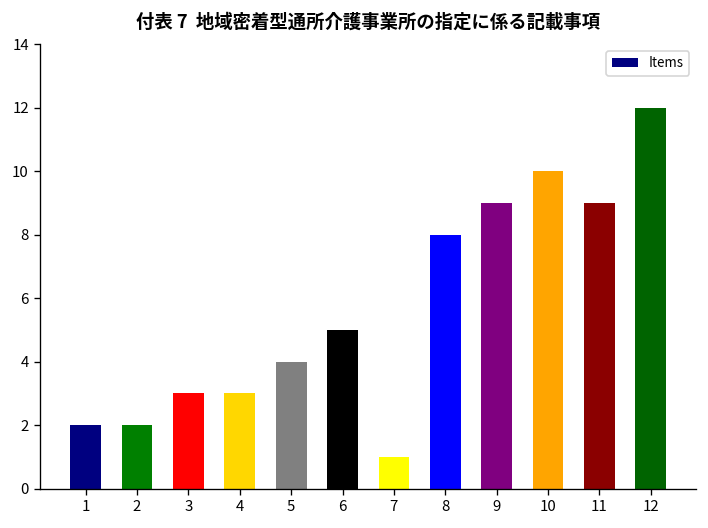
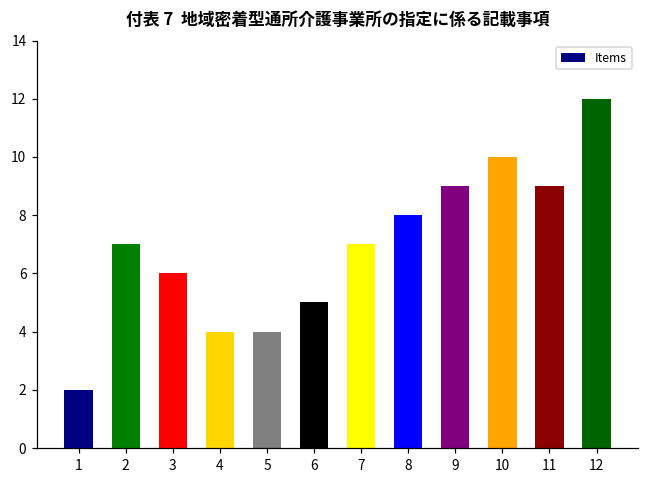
2: 2 -> 7
3: 3 -> 6
4: 3 -> 4
7: 1 -> 7
